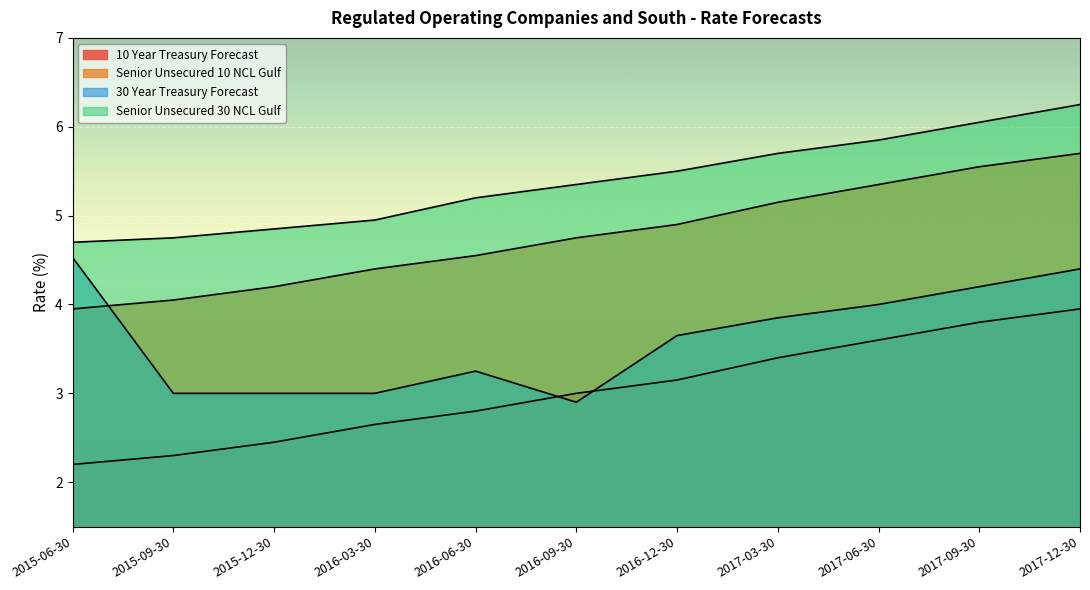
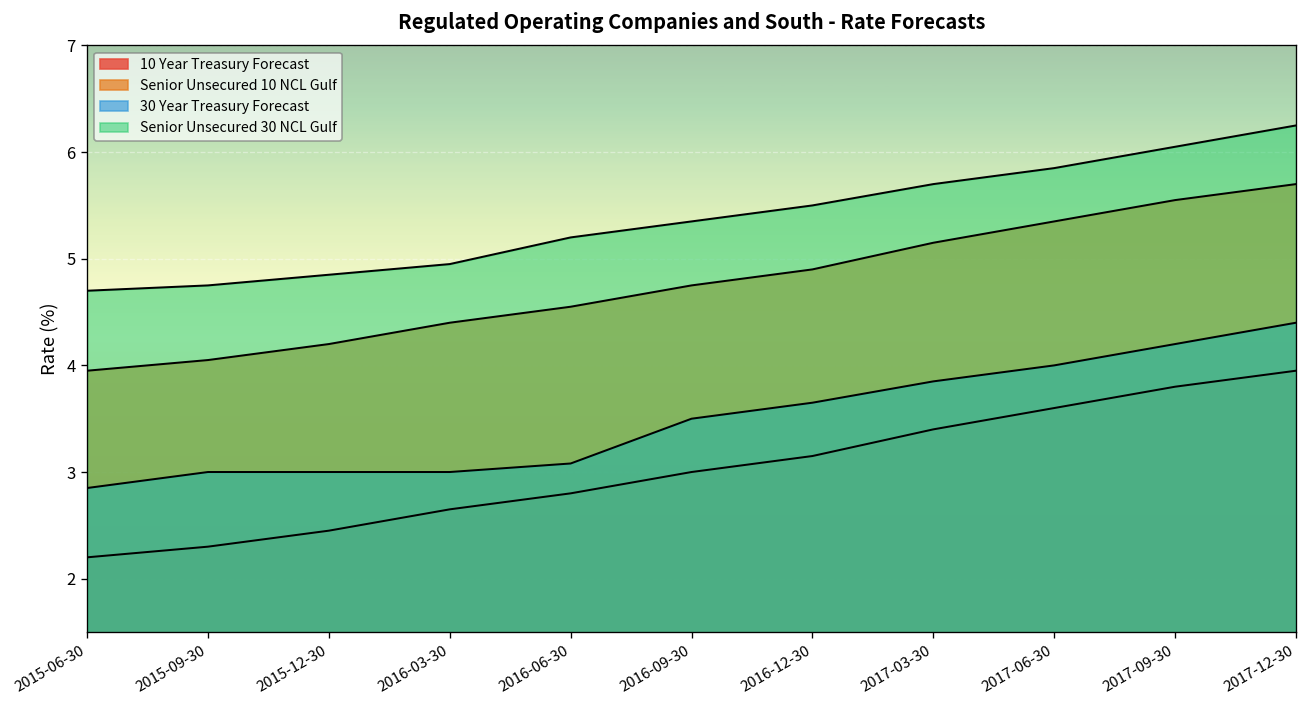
30 Year Treasury Forecast, 2015-06-30: 4.5 -> 2.9
30 Year Treasury Forecast, 2016-06-30: 3.3 -> 3.1
30 Year Treasury Forecast, 2016-09-30: 2.9 -> 3.5
